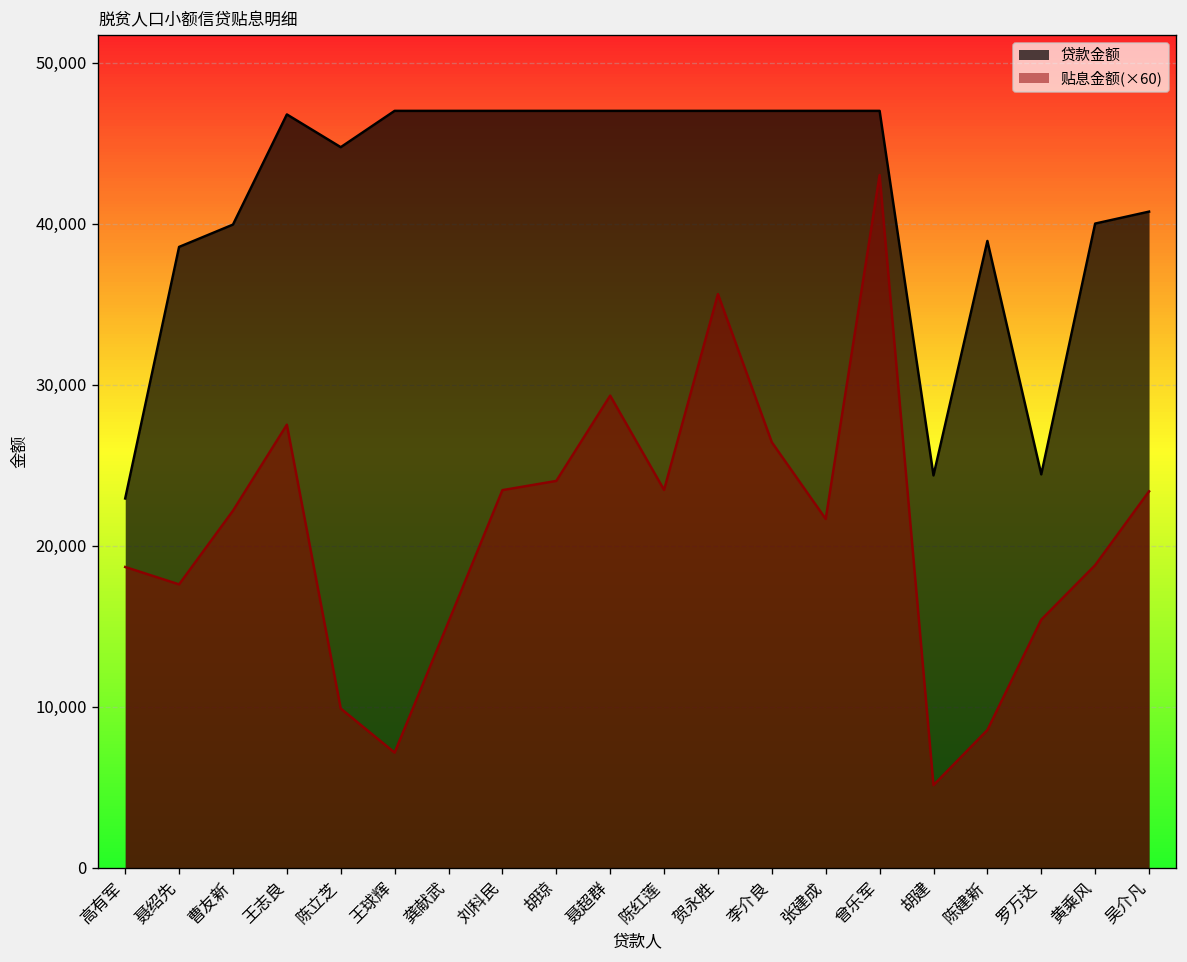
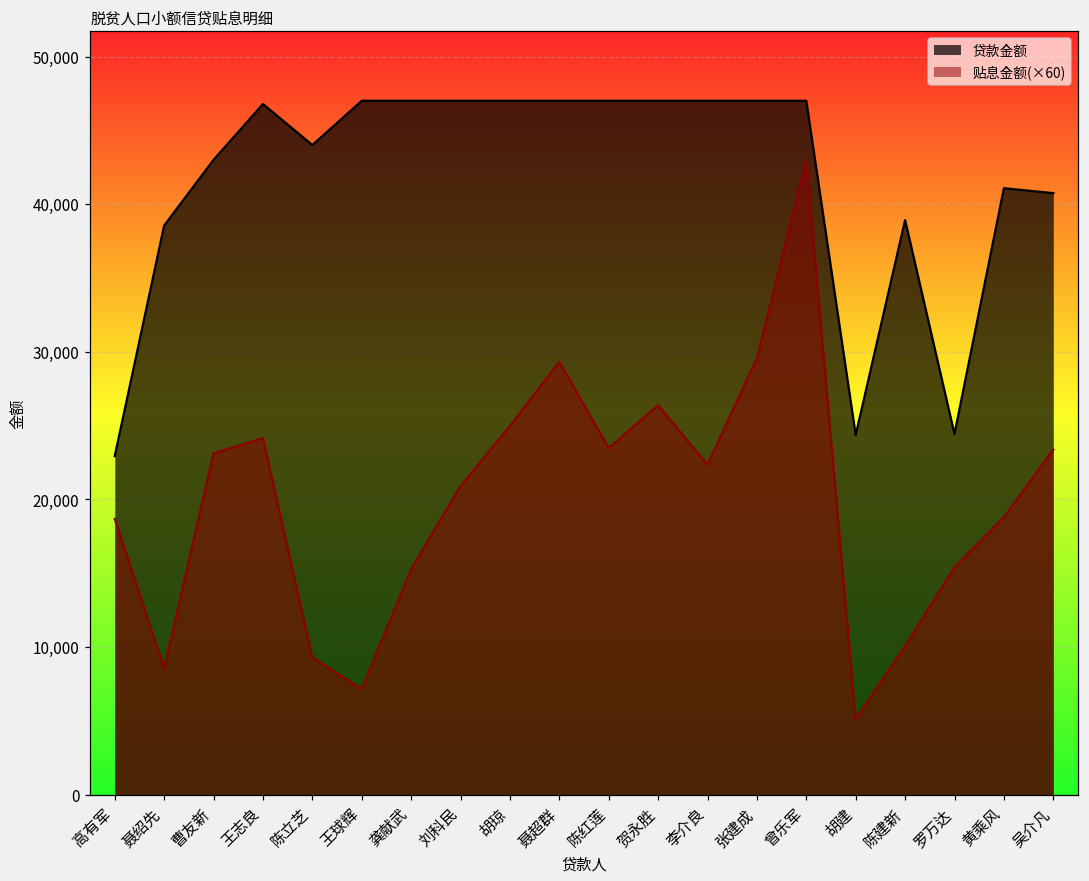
贴息金额(×60), 聂绍先: 17,600 -> 8,500
贷款金额, 曹友新: 39,900 -> 43,000
贴息金额(×60), 曹友新: 22,200 -> 23,100
贴息金额(×60), 王志良: 27,500 -> 24,100
贷款金额, 陈立芝: 44,700 -> 44,000
贴息金额(×60), 陈立芝: 9,900 -> 9,300
贴息金额(×60), 刘科民: 23,400 -> 20,900
贴息金额(×60), 胡琼: 24,000 -> 25,000
贴息金额(×60), 贺永胜: 35,600 -> 26,400
贴息金额(×60), 李介良: 26,400 -> 22,300
贴息金额(×60), 张建成: 21,700 -> 29,600
贴息金额(×60), 陈建新: 8,500 -> 10,100
贷款金额, 黄乘风: 40,000 -> 41,100
